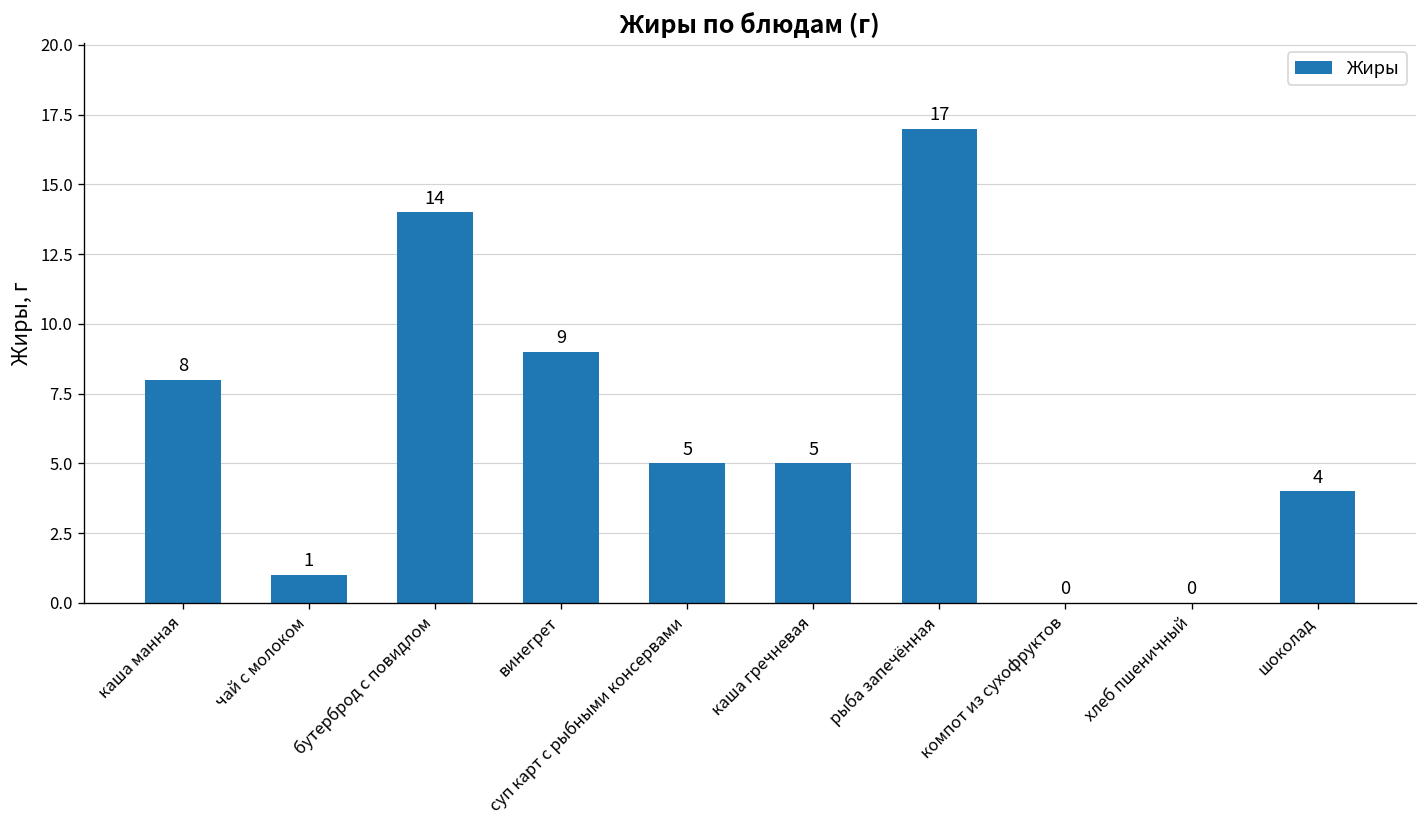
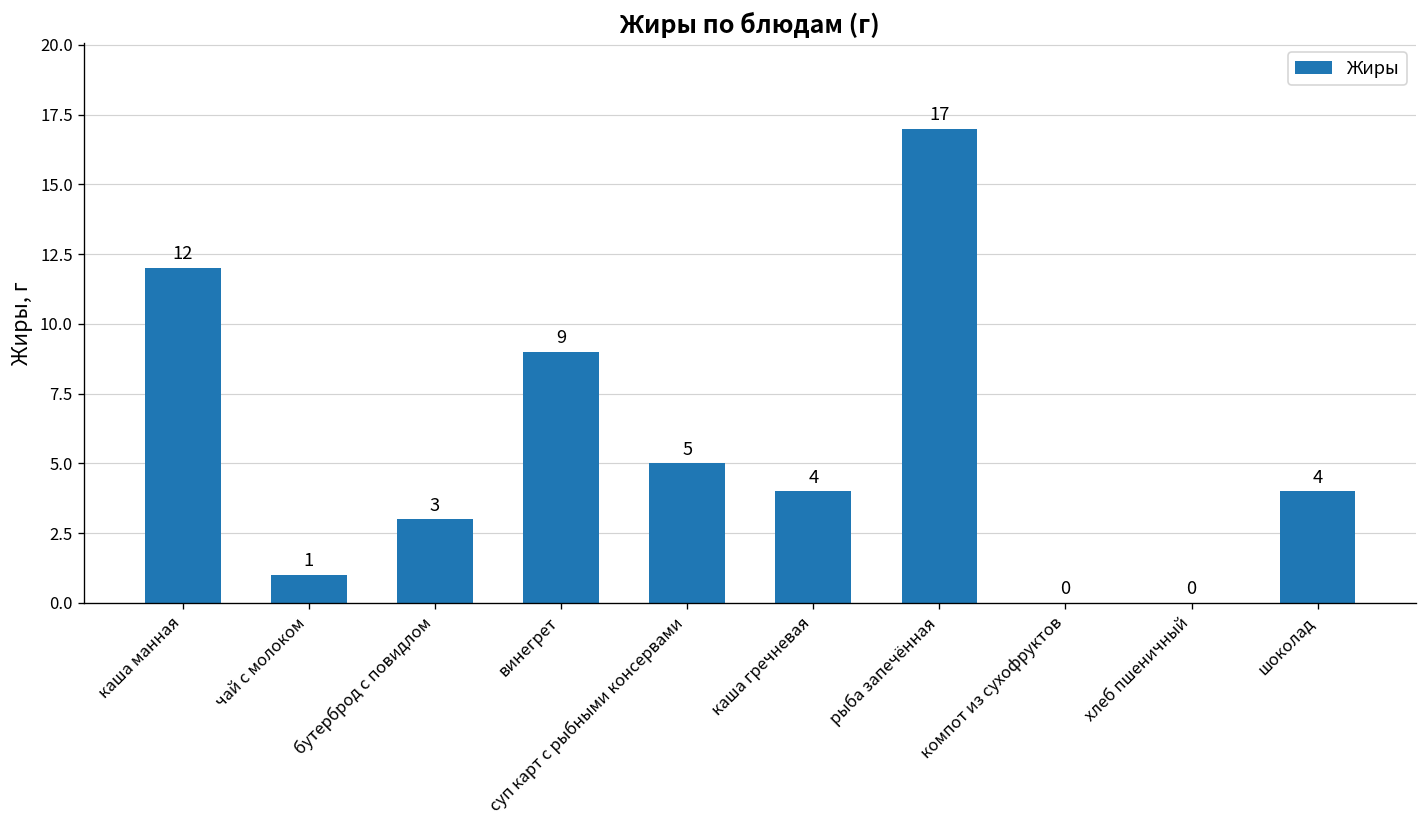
каша манная: 8 -> 12
бутерброд с повидлом: 14 -> 3
каша гречневая: 5 -> 4
